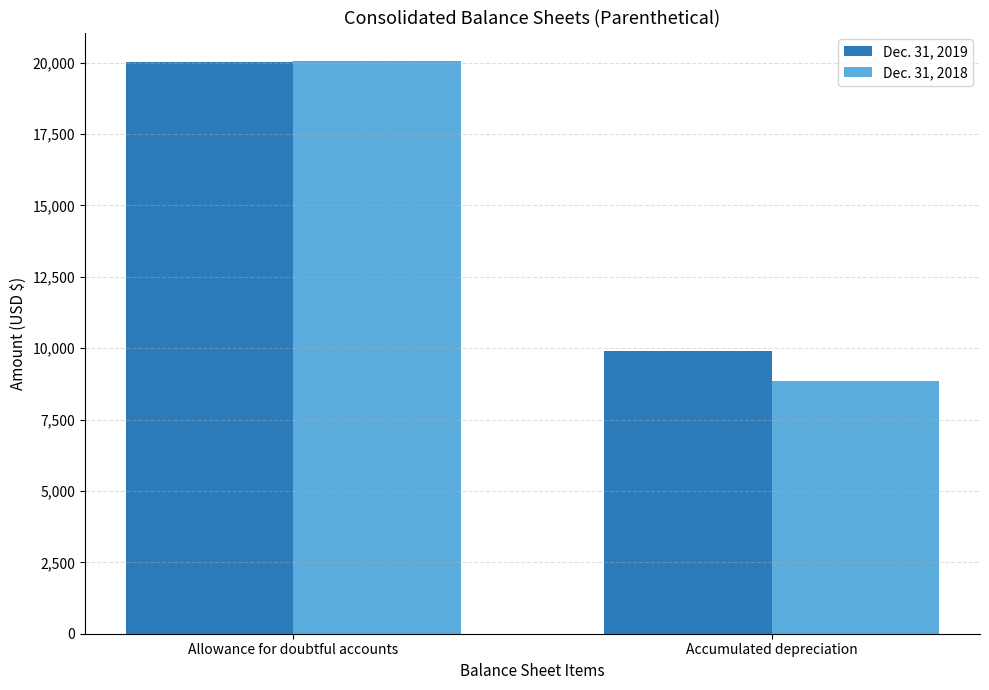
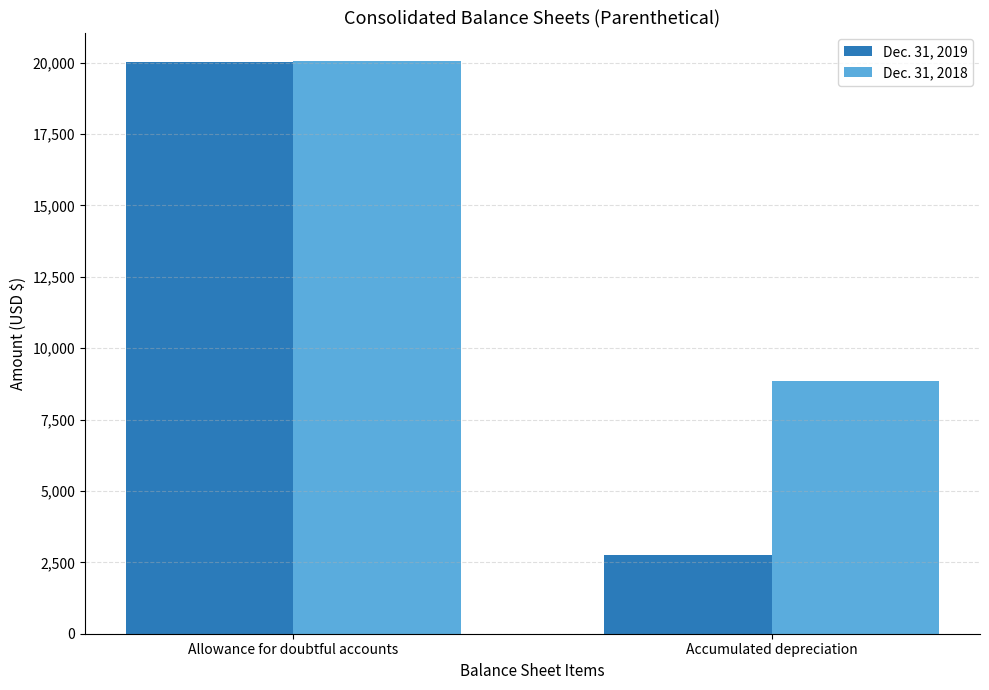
Dec. 31, 2019, Accumulated depreciation: 9,900 -> 2,800
